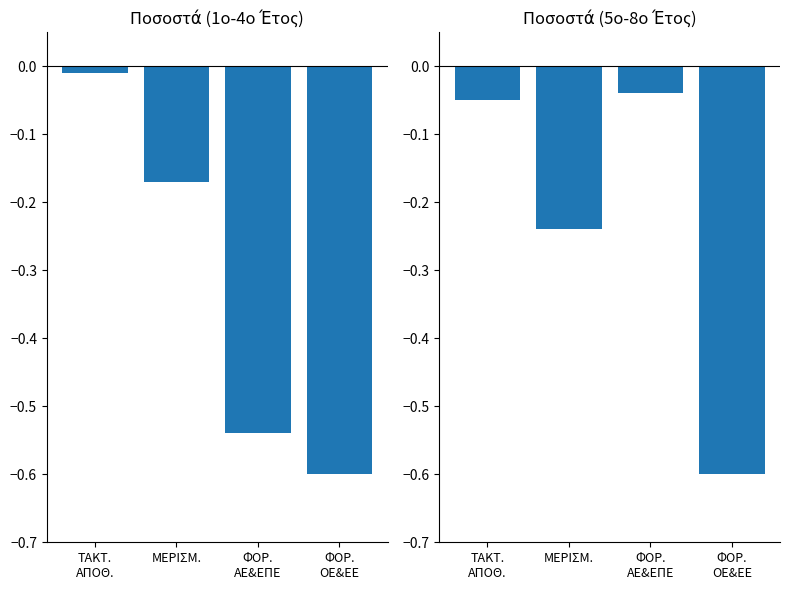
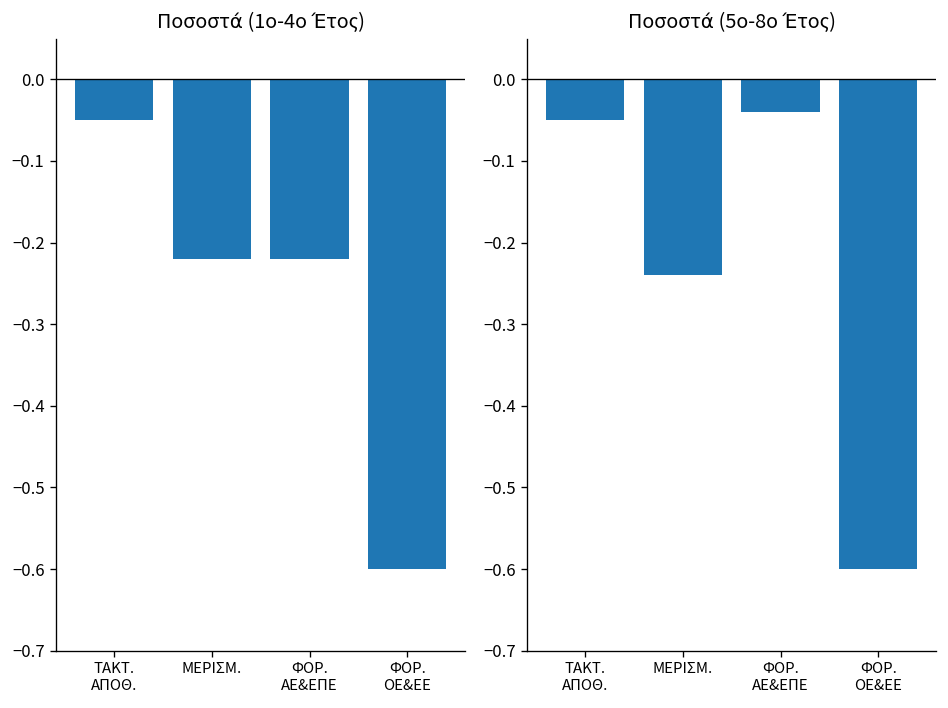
Ποσοστά (1ο-4ο Έτος), ΤΑΚΤ. ΑΠΟΘ.: -0.01 -> -0.05
Ποσοστά (1ο-4ο Έτος), ΜΕΡΙΣΜ.: -0.17 -> -0.22
Ποσοστά (1ο-4ο Έτος), ΦΟΡ. ΑΕ&ΕΠΕ: -0.54 -> -0.22
